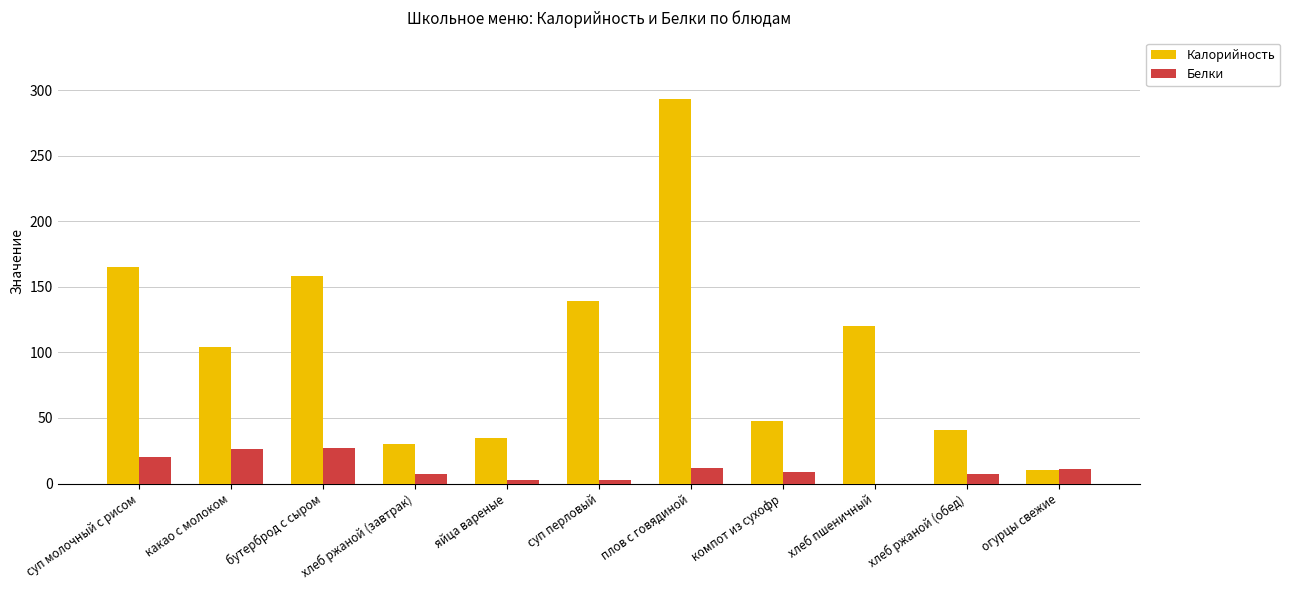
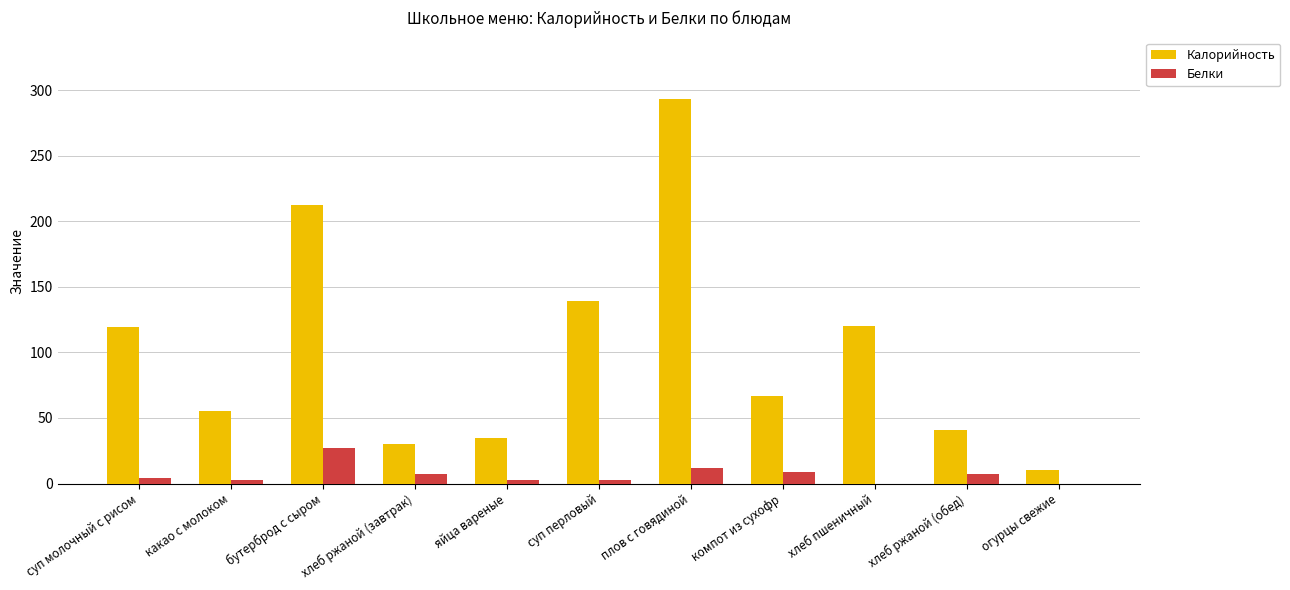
Калорийность, суп молочный с рисом: 165 -> 119
Белки, суп молочный с рисом: 20 -> 4
Калорийность, какао с молоком: 104 -> 55
Белки, какао с молоком: 26 -> 3
Калорийность, бутерброд с сыром: 158 -> 212
Калорийность, компот из сухофр: 48 -> 67
Белки, огурцы свежие: 11 -> 0
